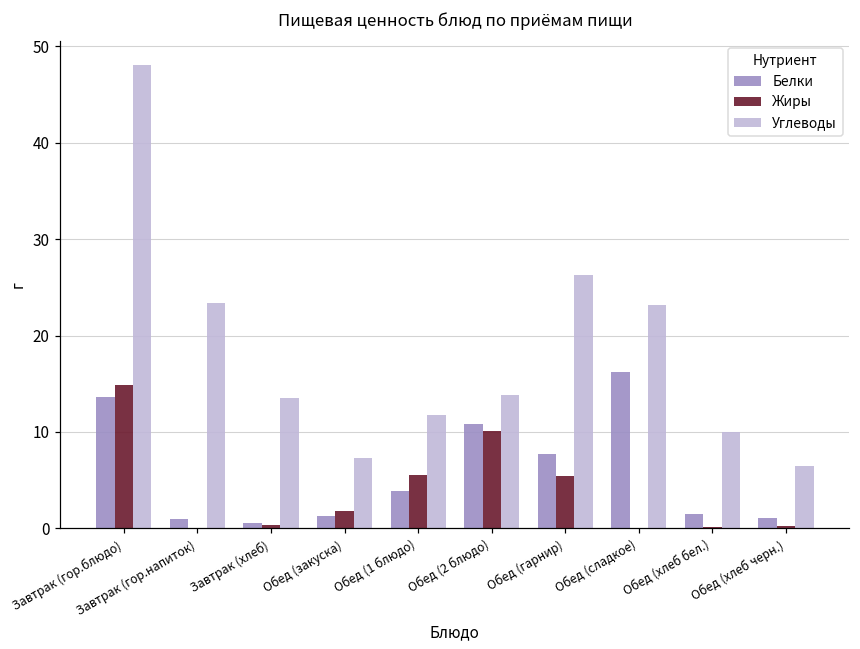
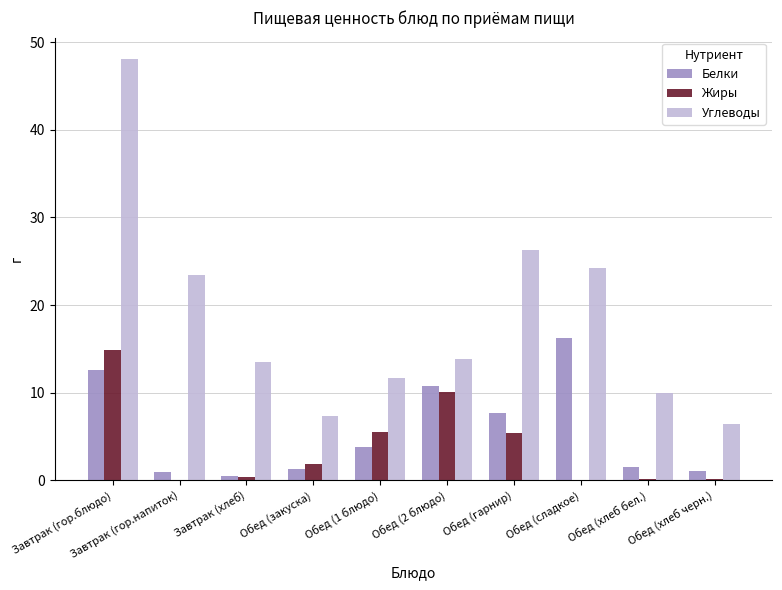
Белки, Завтрак (гор.блюдо): 14 -> 13
Углеводы, Обед (сладкое): 23 -> 24
